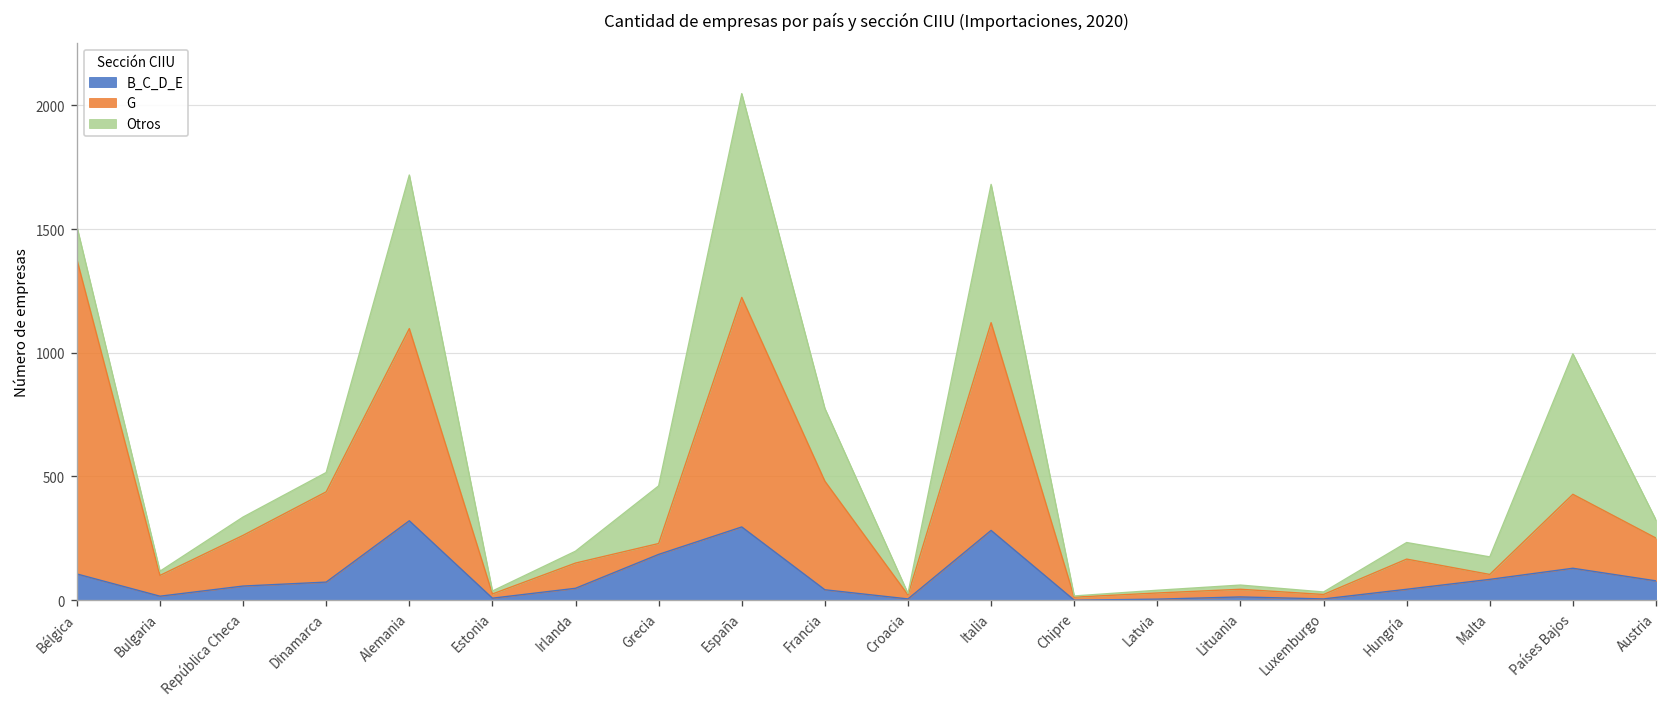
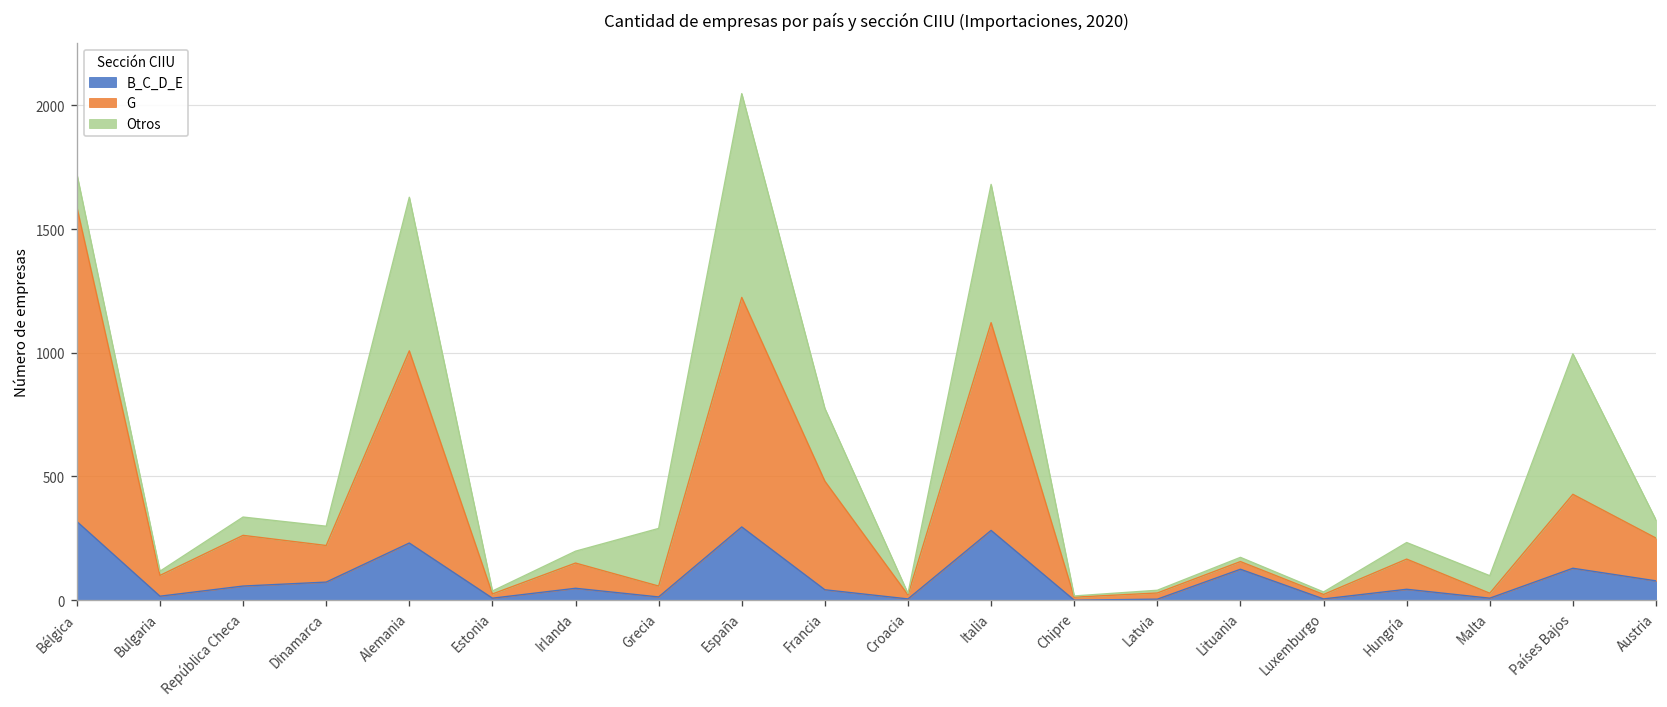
B_C_D_E, Bélgica: 110 -> 320
G, Dinamarca: 370 -> 150
B_C_D_E, Alemania: 320 -> 230
B_C_D_E, Grecia: 190 -> 10
B_C_D_E, Lituania: 10 -> 130
B_C_D_E, Malta: 80 -> 10
